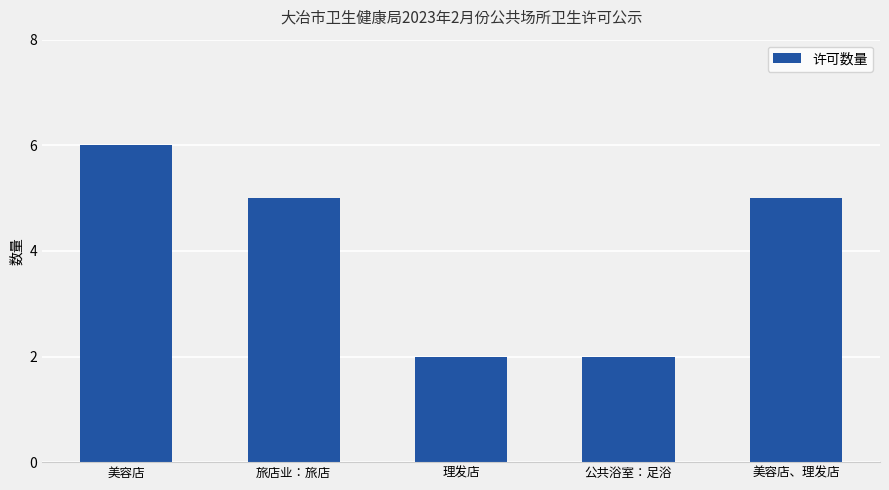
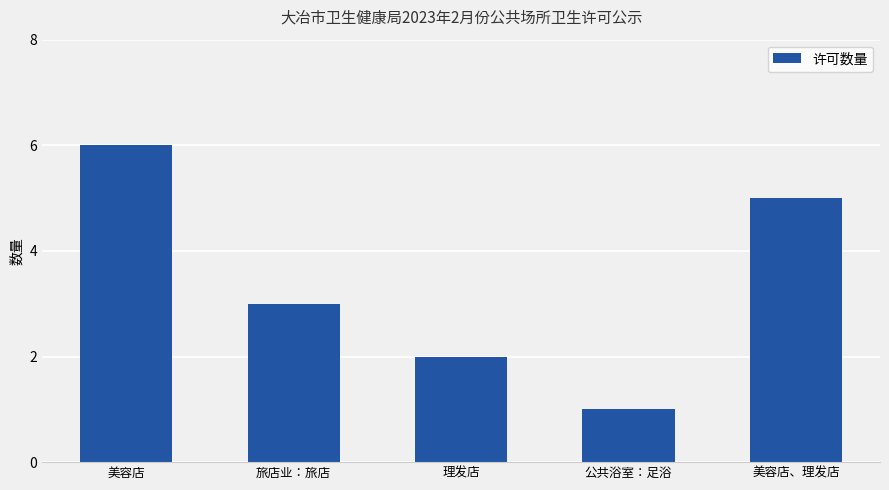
旅店业：旅店: 5 -> 3
公共浴室：足浴: 2 -> 1
